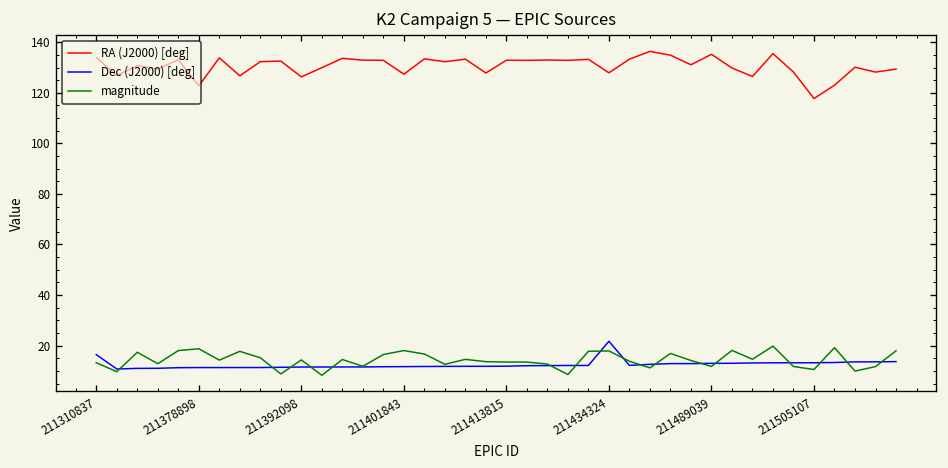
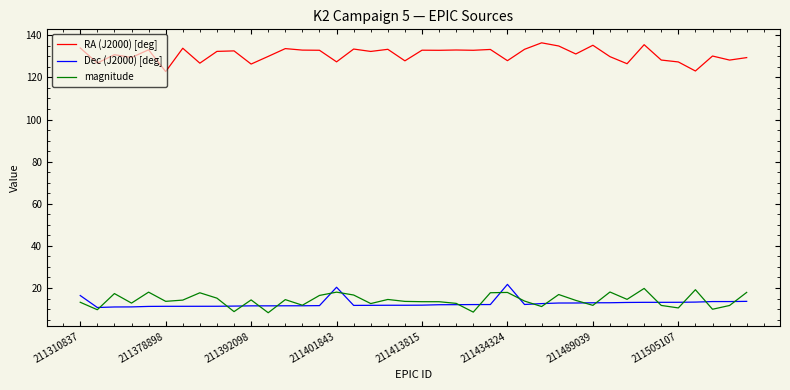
magnitude, 211378898: 19 -> 14
Dec (J2000) [deg], 211401843: 12 -> 20
RA (J2000) [deg], 211505107: 118 -> 127
